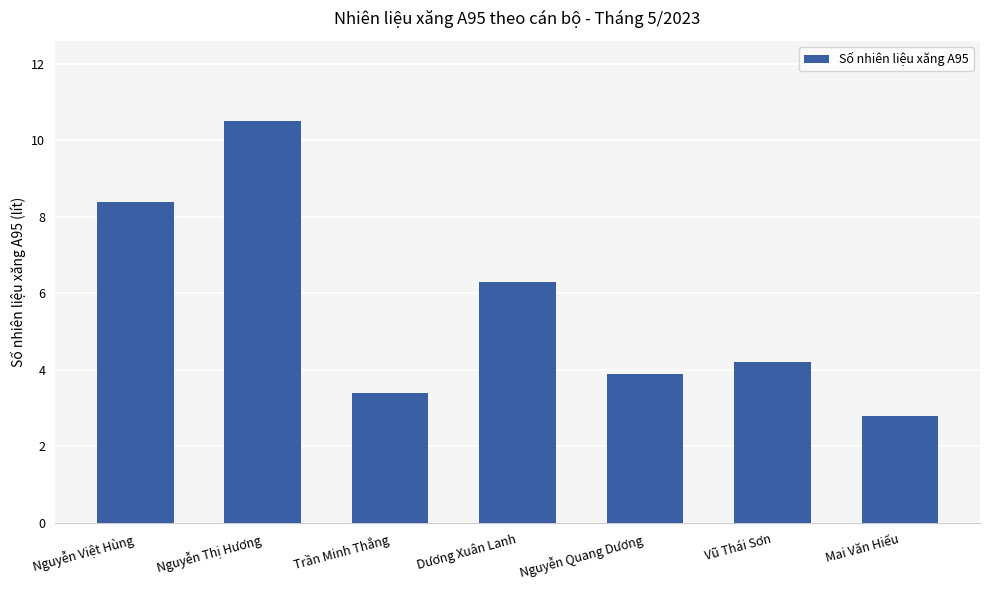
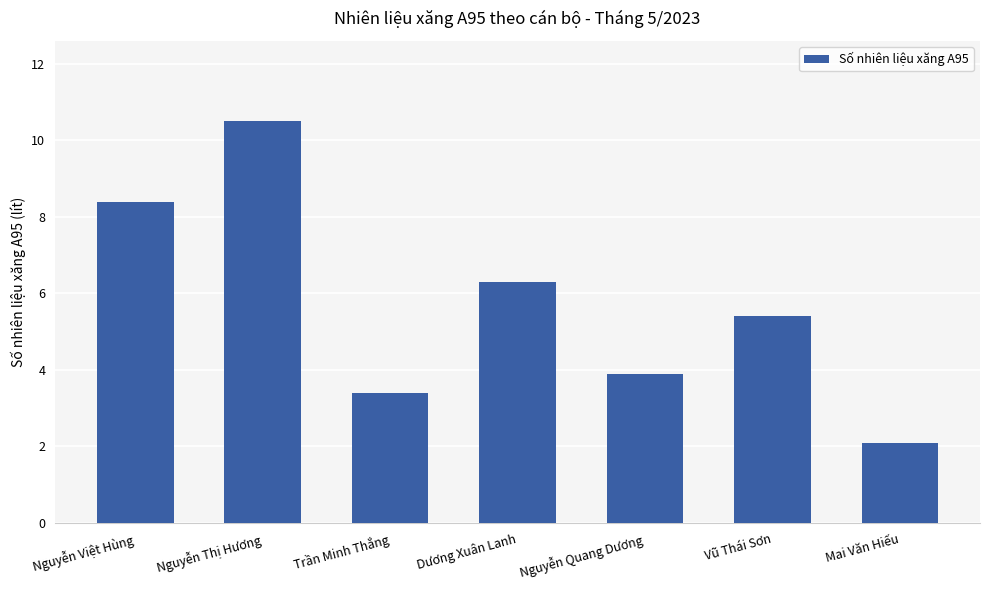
Vũ Thái Sơn: 4.2 -> 5.4
Mai Văn Hiếu: 2.8 -> 2.1
